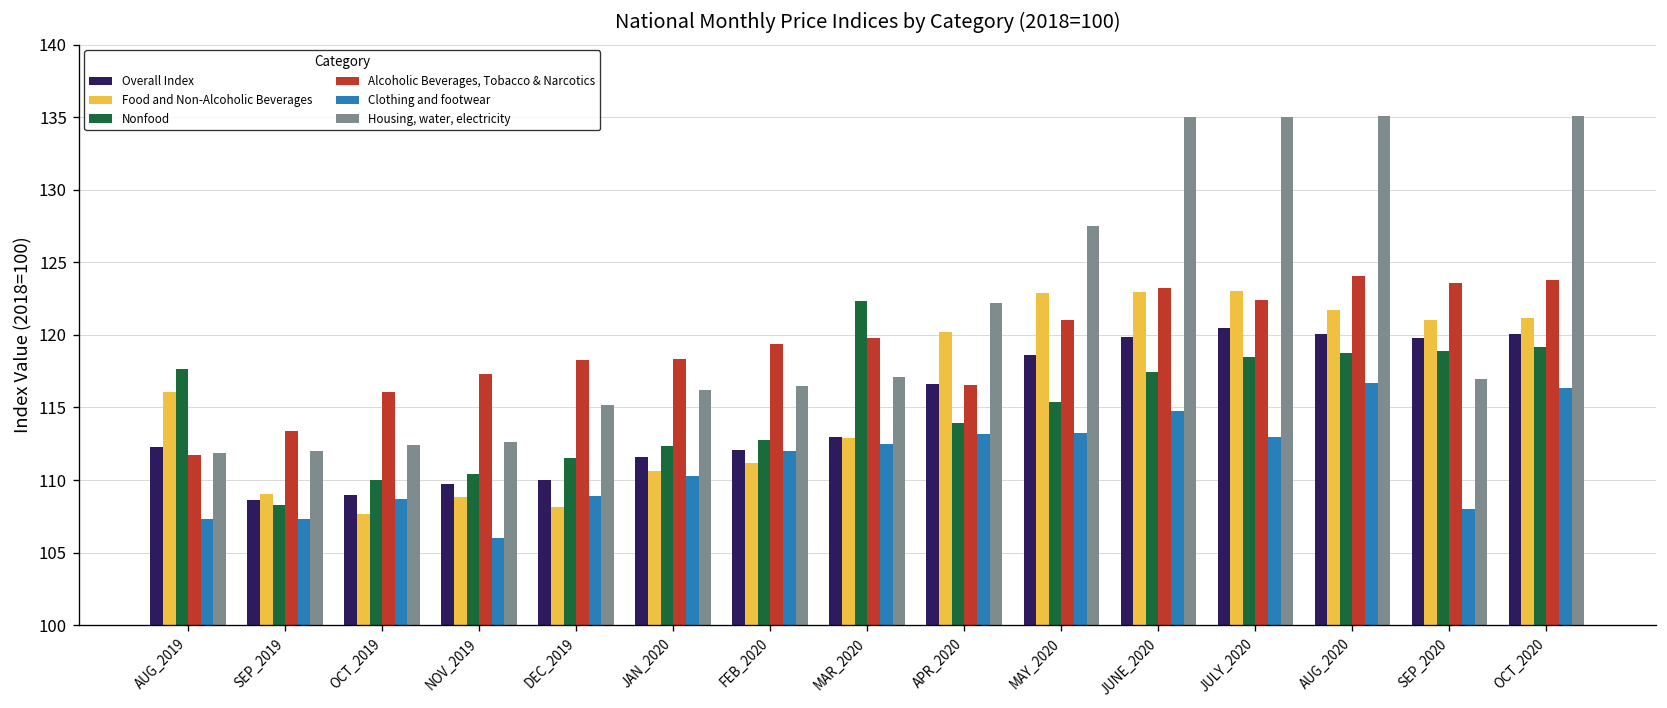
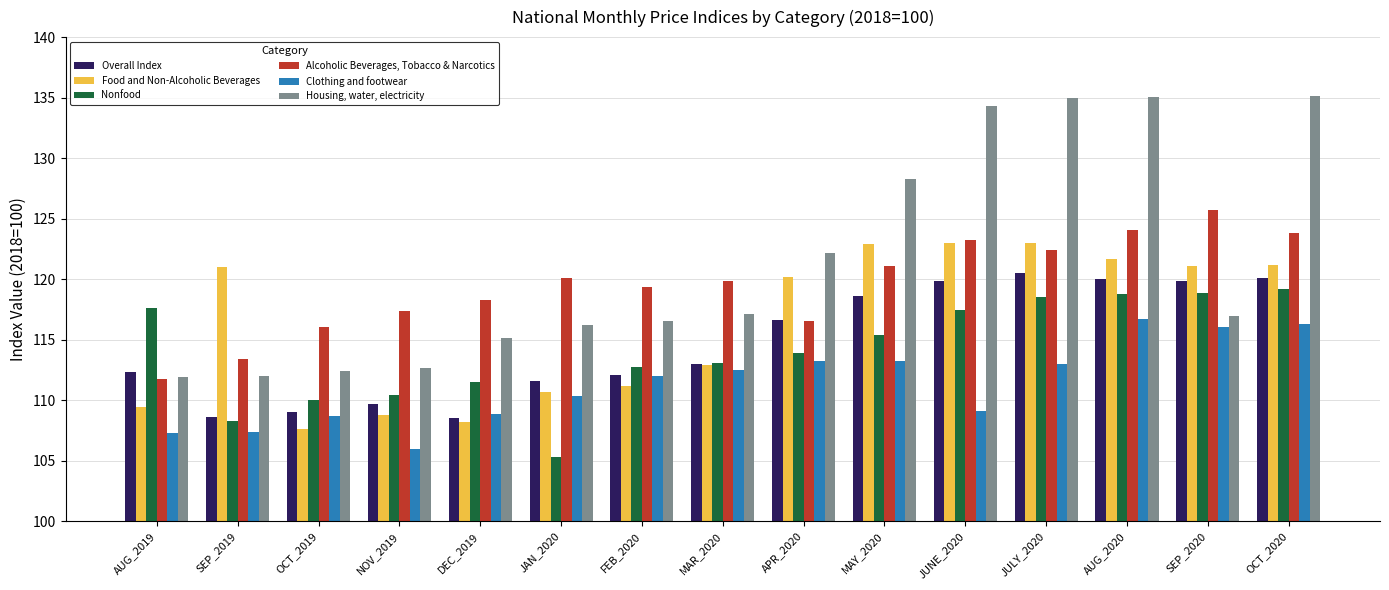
Food and Non-Alcoholic Beverages, AUG_2019: 116.1 -> 109.4
Food and Non-Alcoholic Beverages, SEP_2019: 109.1 -> 121.0
Overall Index, DEC_2019: 110.0 -> 108.5
Nonfood, JAN_2020: 112.4 -> 105.3
Alcoholic Beverages, Tobacco & Narcotics, JAN_2020: 118.3 -> 120.1
Nonfood, MAR_2020: 122.3 -> 113.1
Housing, water, electricity, MAY_2020: 127.5 -> 128.3
Clothing and footwear, JUNE_2020: 114.7 -> 109.1
Housing, water, electricity, JUNE_2020: 135.0 -> 134.3
Alcoholic Beverages, Tobacco & Narcotics, SEP_2020: 123.6 -> 125.7
Clothing and footwear, SEP_2020: 108 -> 116
